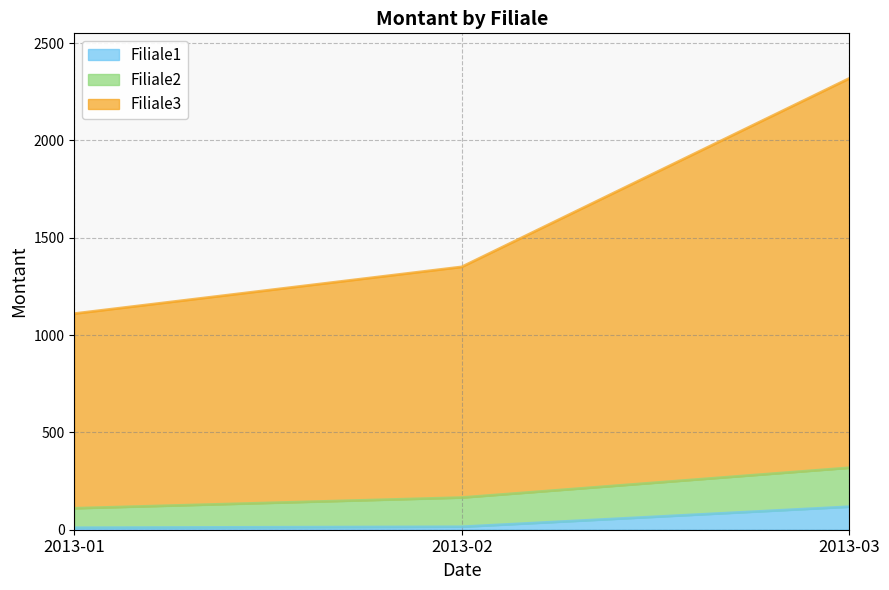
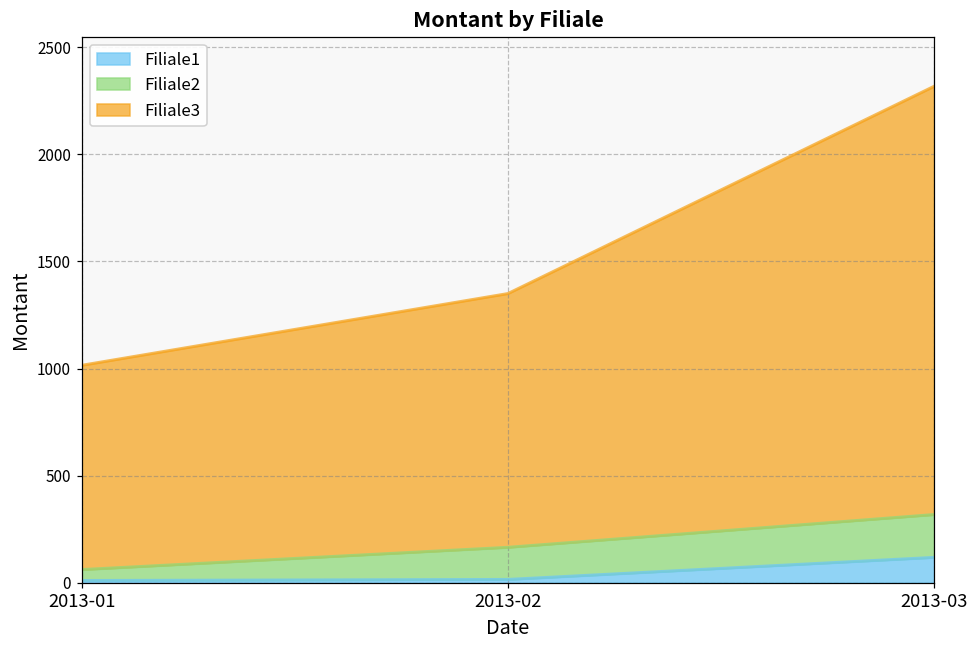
Filiale2, 2013-01: 100 -> 50
Filiale3, 2013-01: 1000 -> 950
